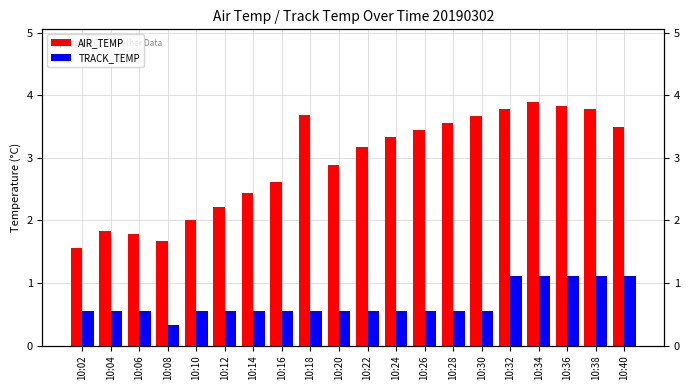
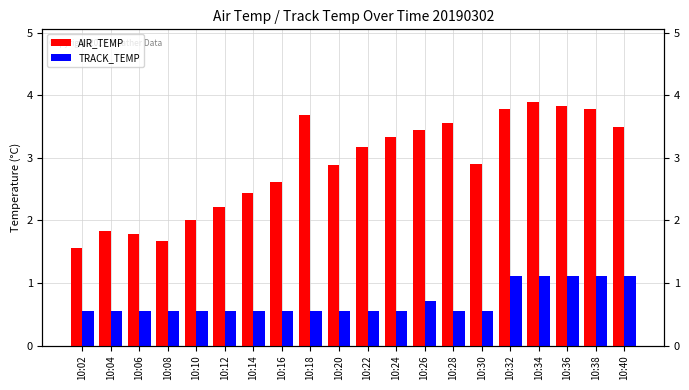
TRACK_TEMP, 10:08: 0.3 -> 0.6
TRACK_TEMP, 10:26: 0.6 -> 0.7
AIR_TEMP, 10:30: 3.7 -> 2.9
